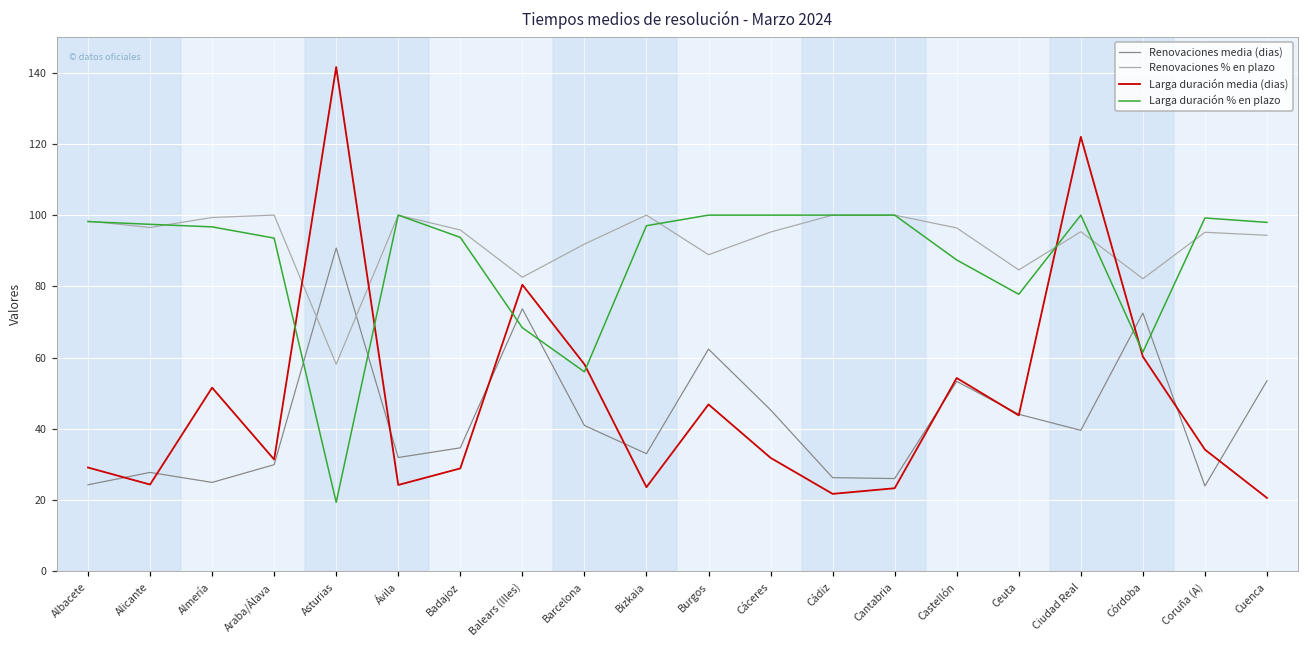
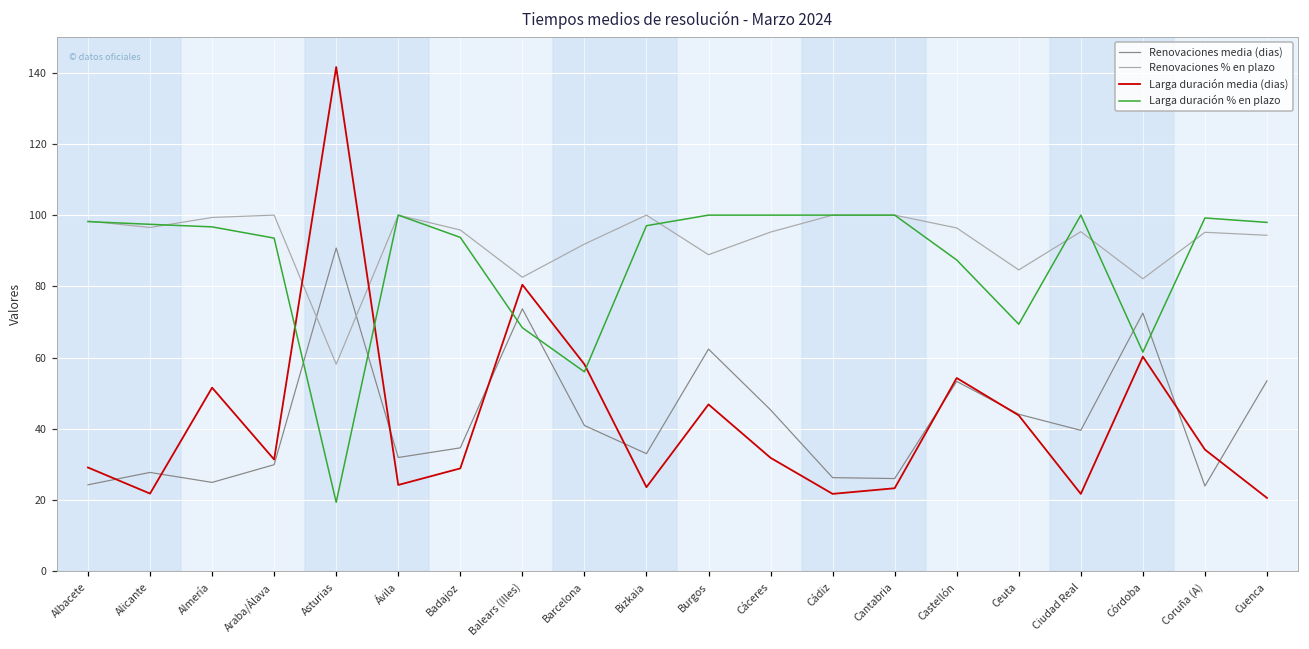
Larga duración media (dias), Alicante: 24 -> 22
Larga duración % en plazo, Ceuta: 78 -> 69
Larga duración media (dias), Ciudad Real: 122 -> 22
